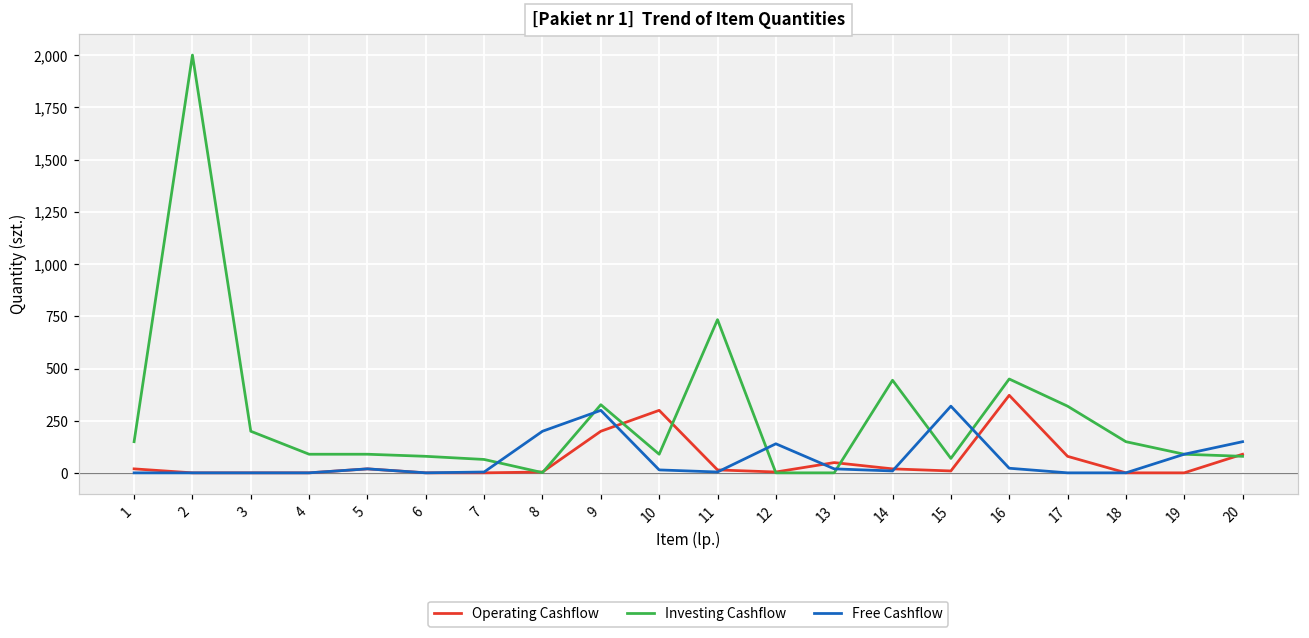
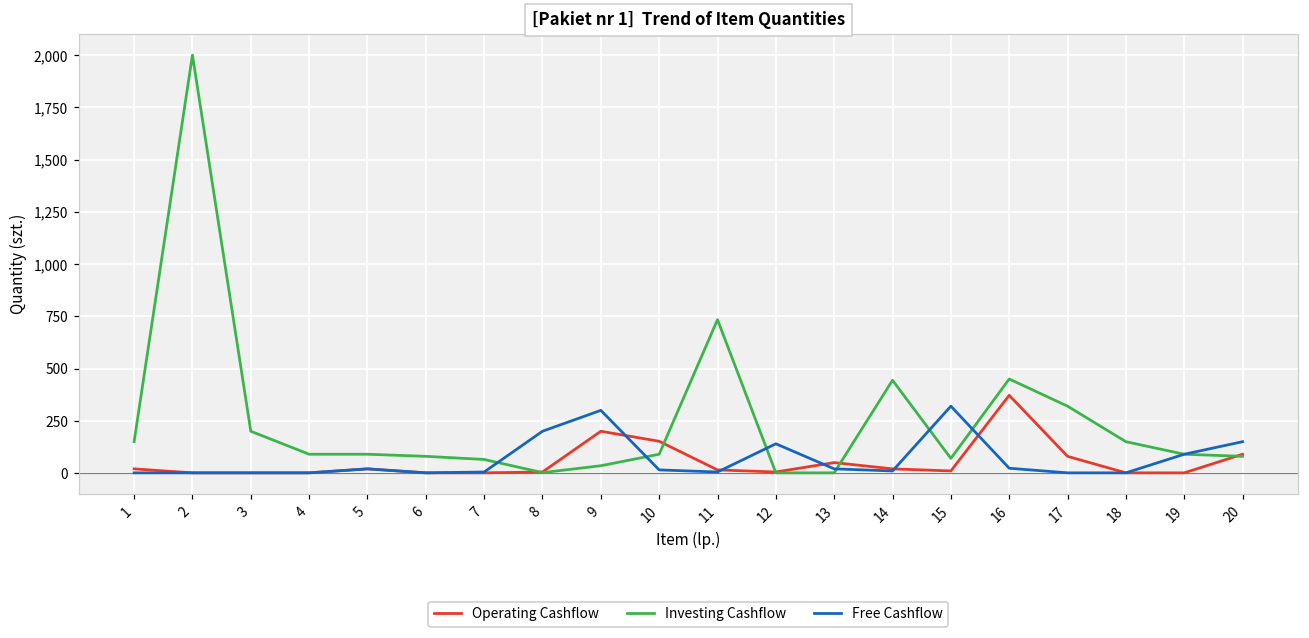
Investing Cashflow, 9: 330 -> 40
Operating Cashflow, 10: 300 -> 150
